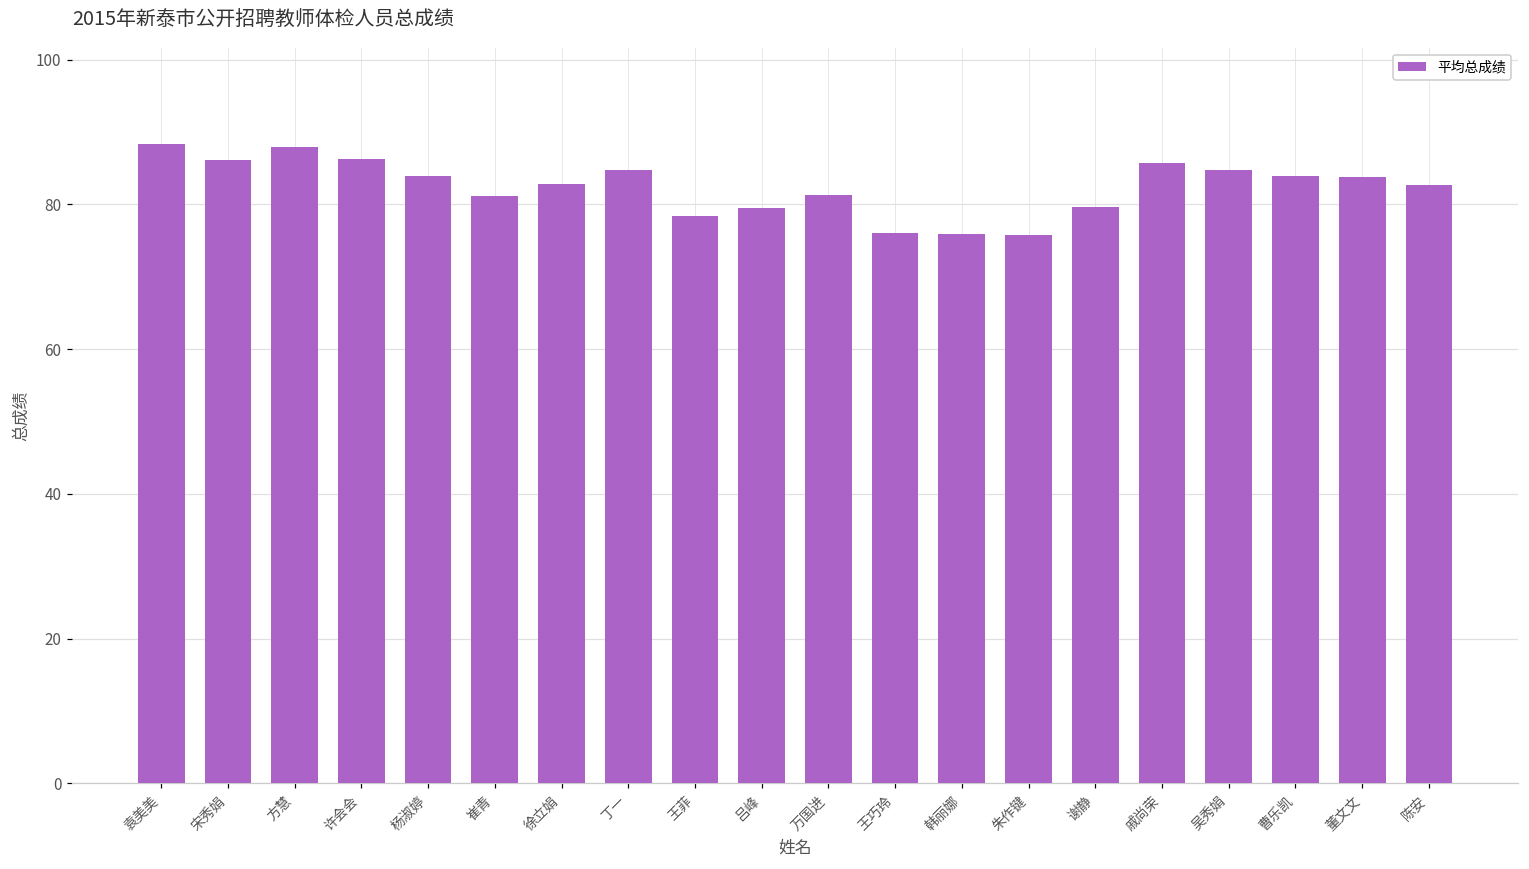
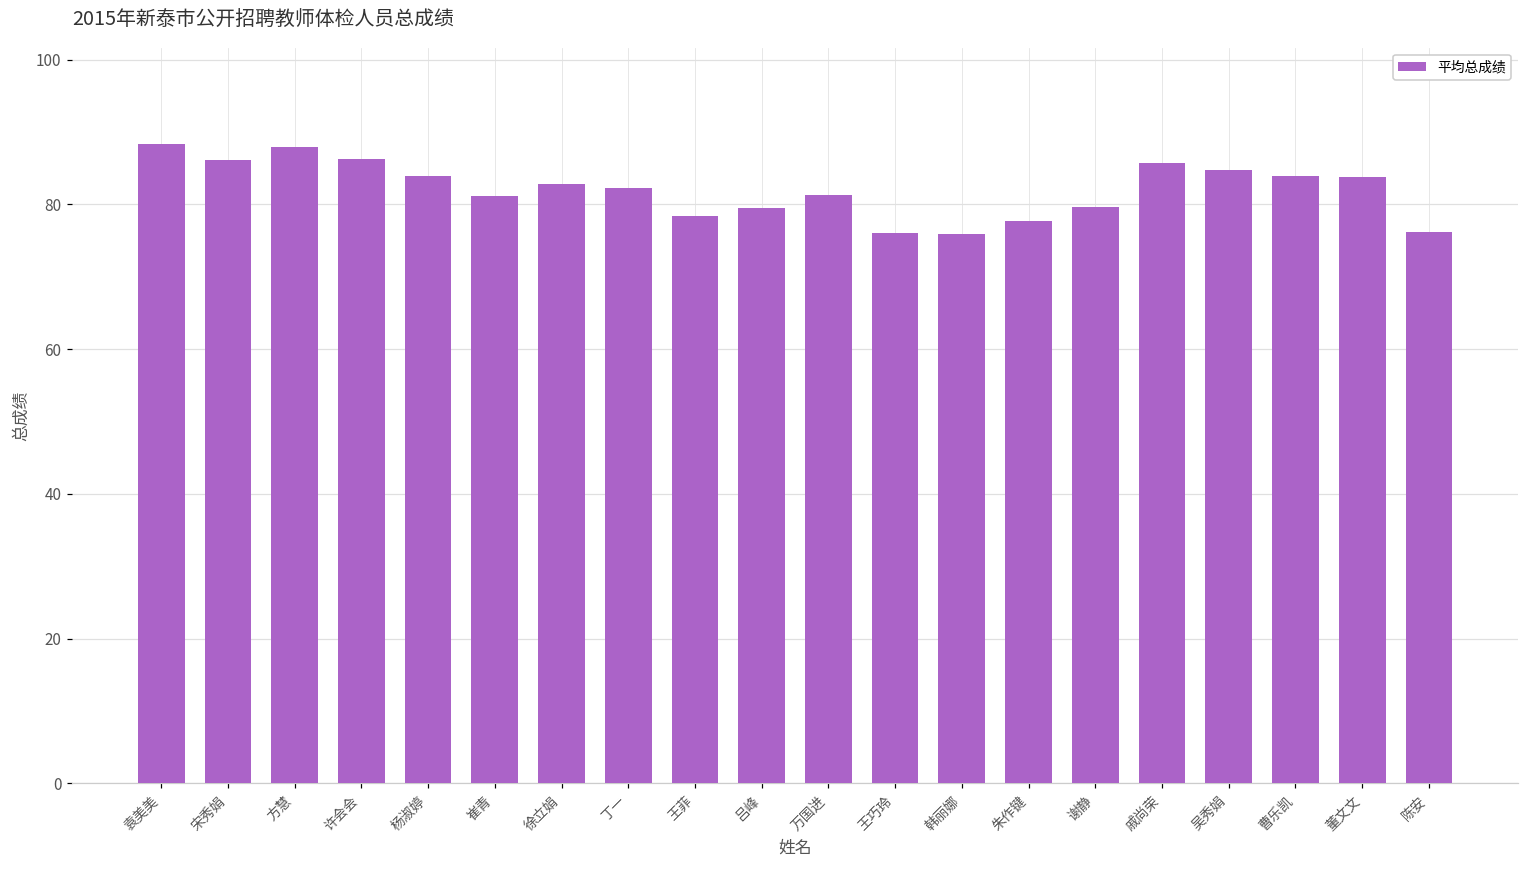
丁一: 85 -> 82
朱作键: 76 -> 78
陈安: 83 -> 76
